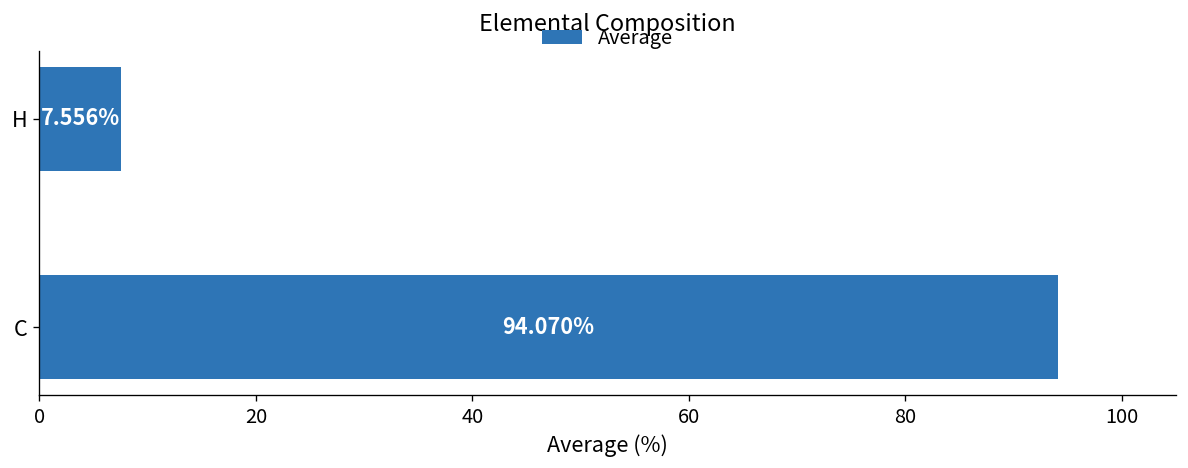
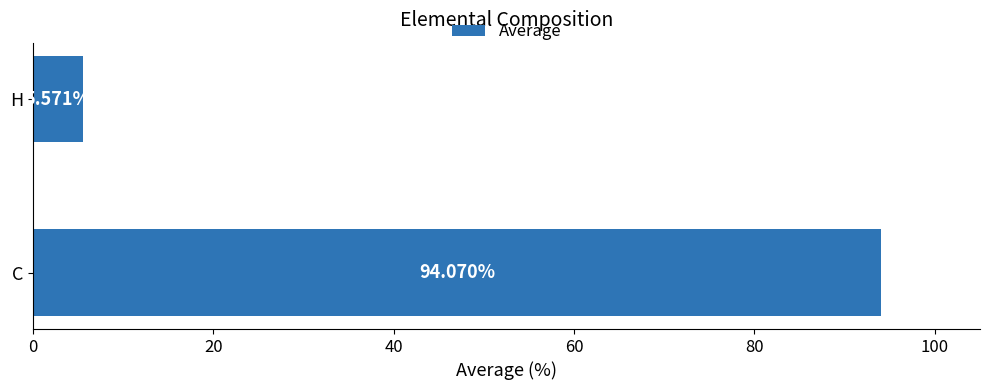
H: 7.556% -> 5.571%
